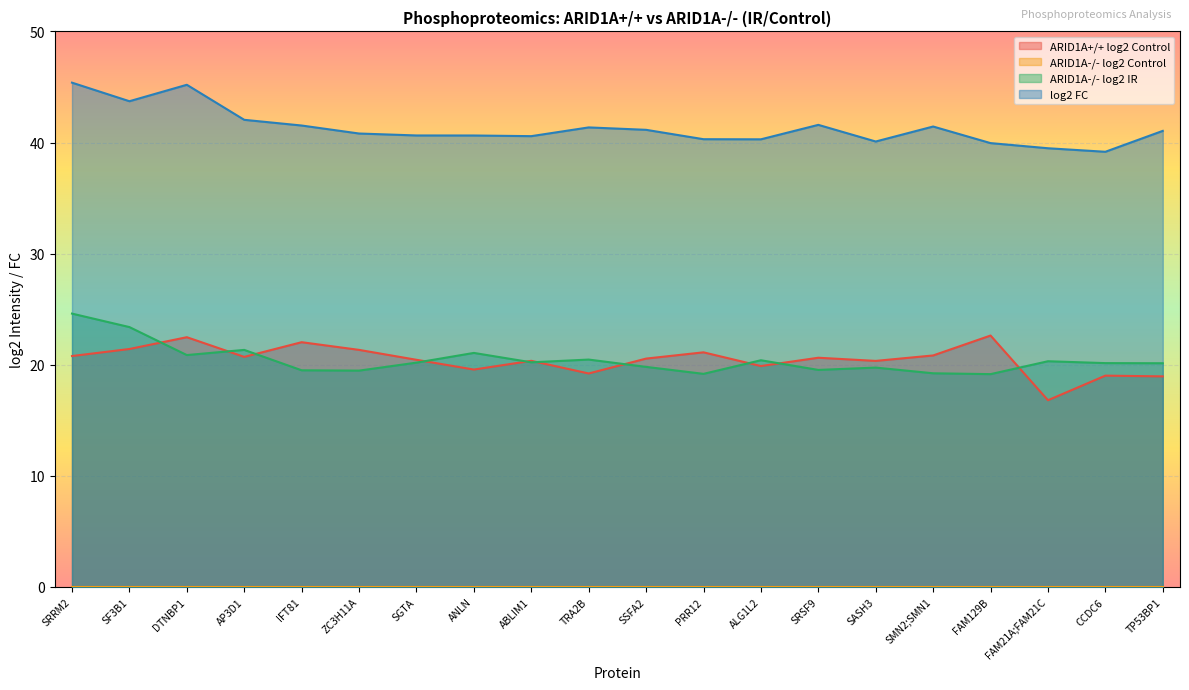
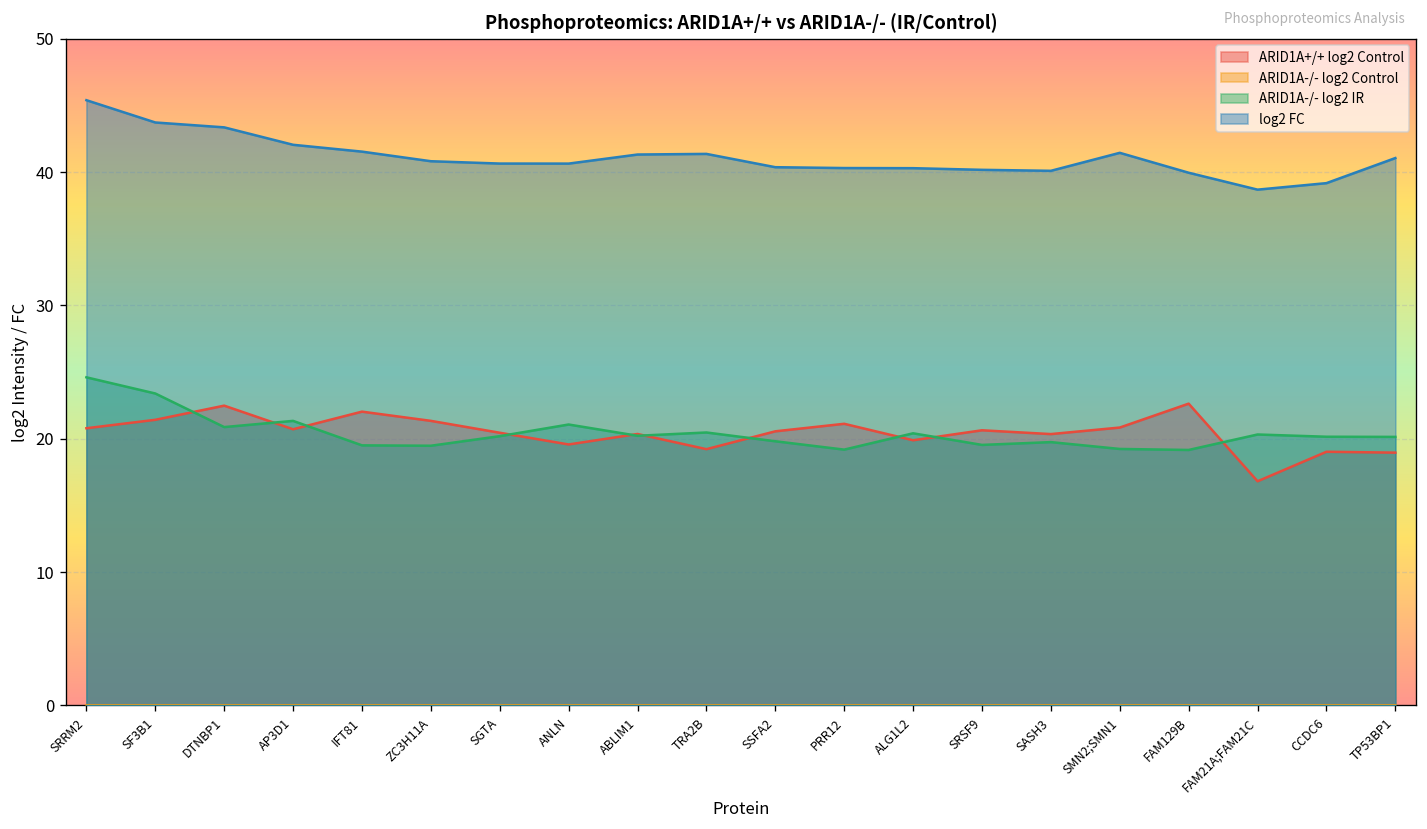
log2 FC, DTNBP1: 45.2 -> 43.3
log2 FC, ABLIM1: 40.6 -> 41.3
log2 FC, SSFA2: 41.1 -> 40.4
log2 FC, SRSF9: 41.6 -> 40.2
log2 FC, FAM21A;FAM21C: 39.5 -> 38.7
